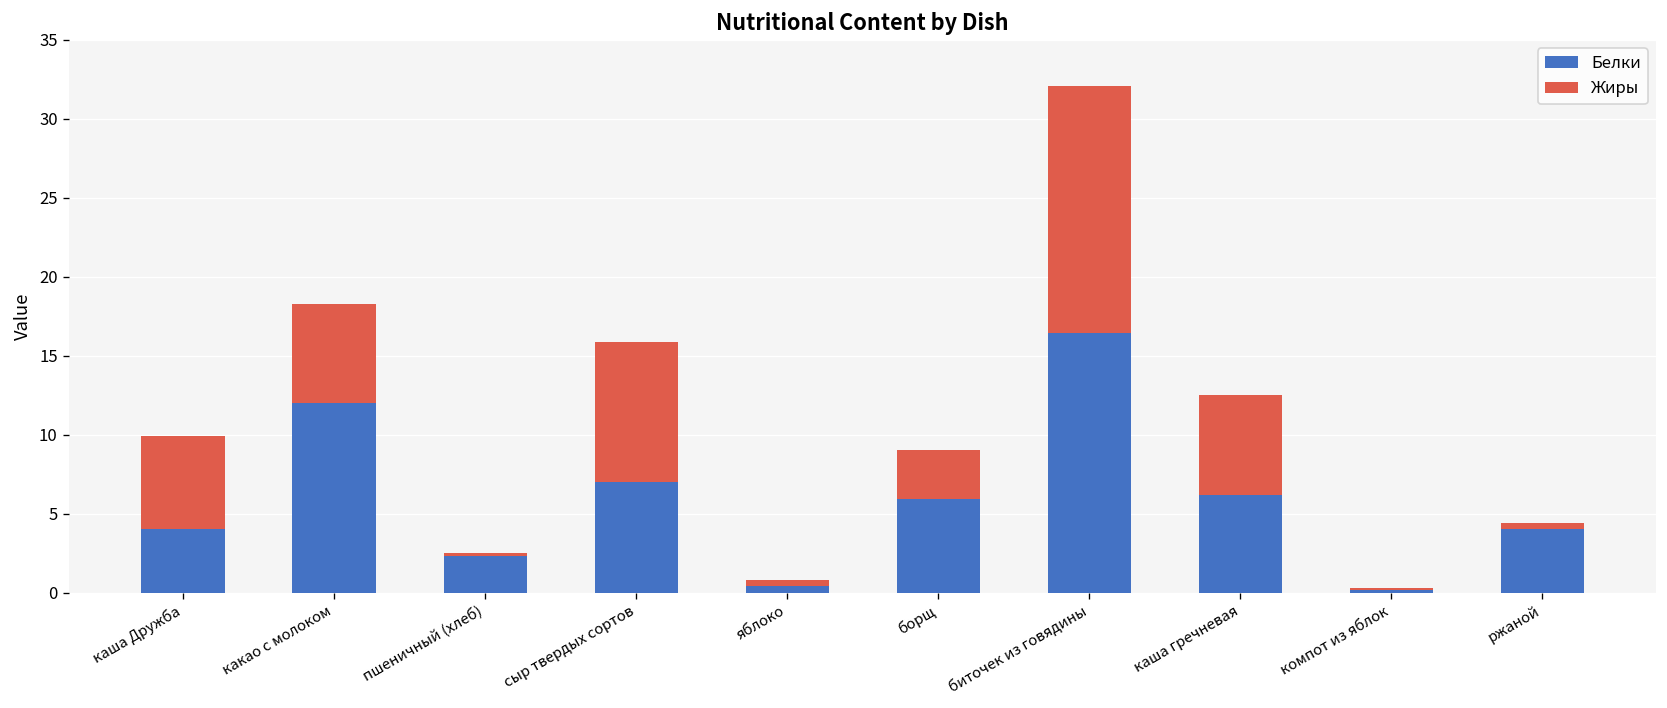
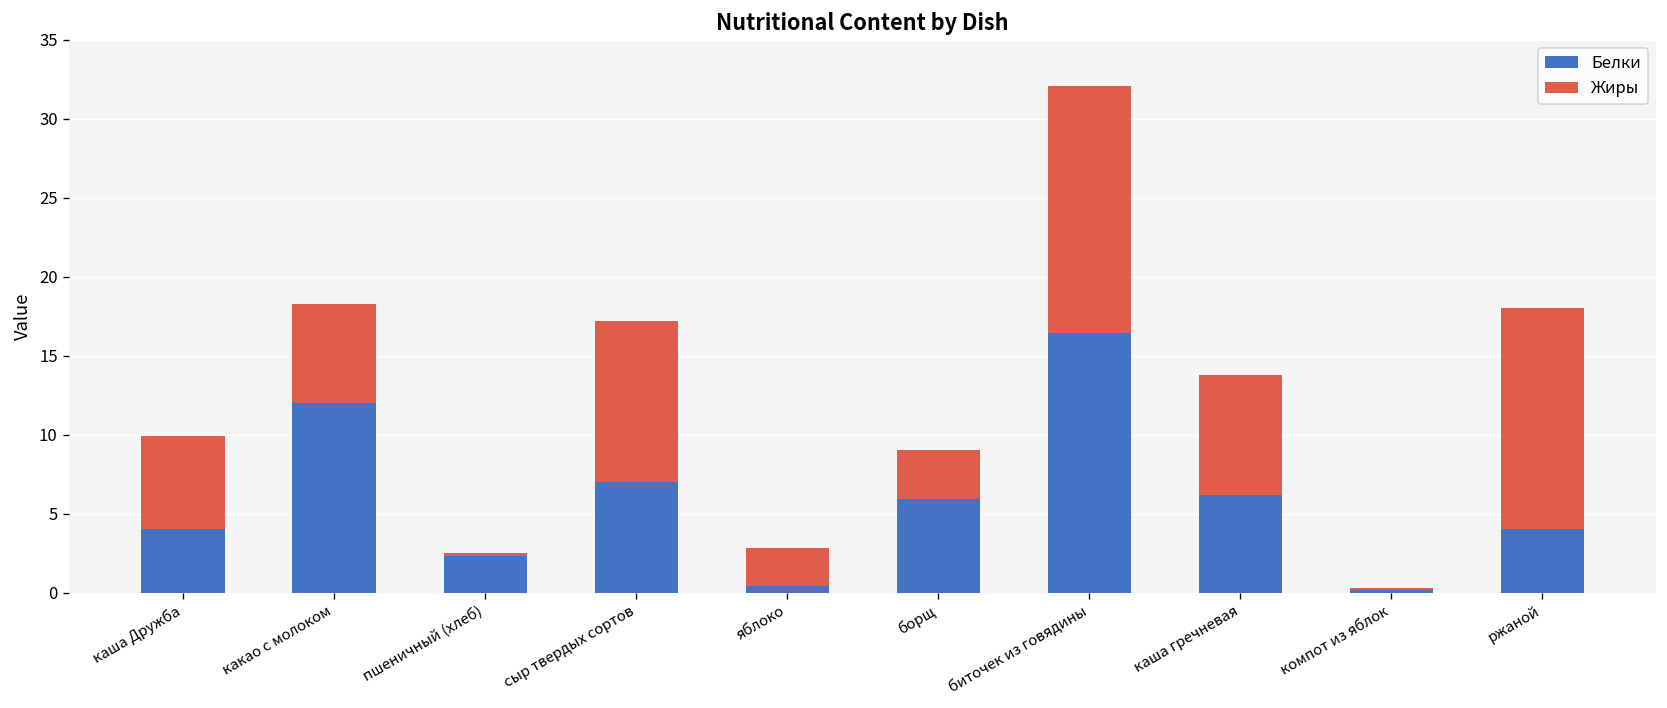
Жиры, сыр твердых сортов: 8.9 -> 10.2
Жиры, яблоко: 0.4 -> 2.4
Жиры, каша гречневая: 6.3 -> 7.6
Жиры, ржаной: 0.4 -> 14.0
